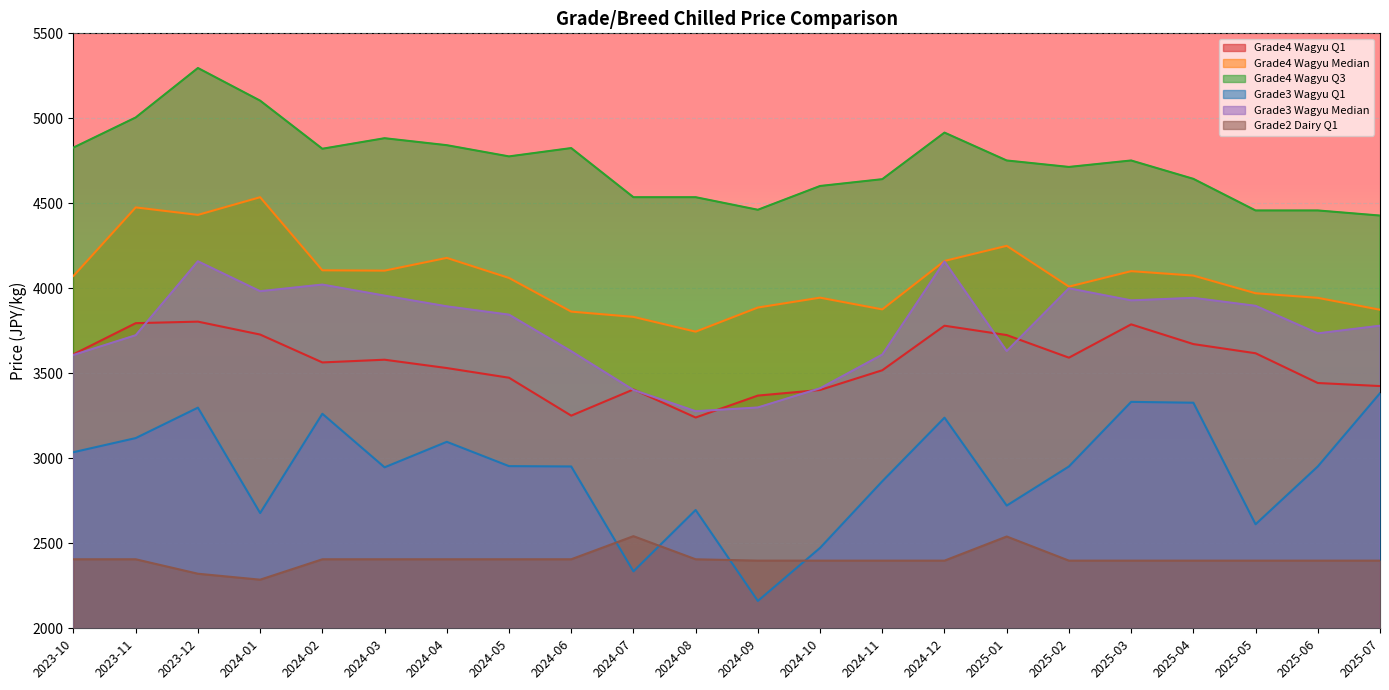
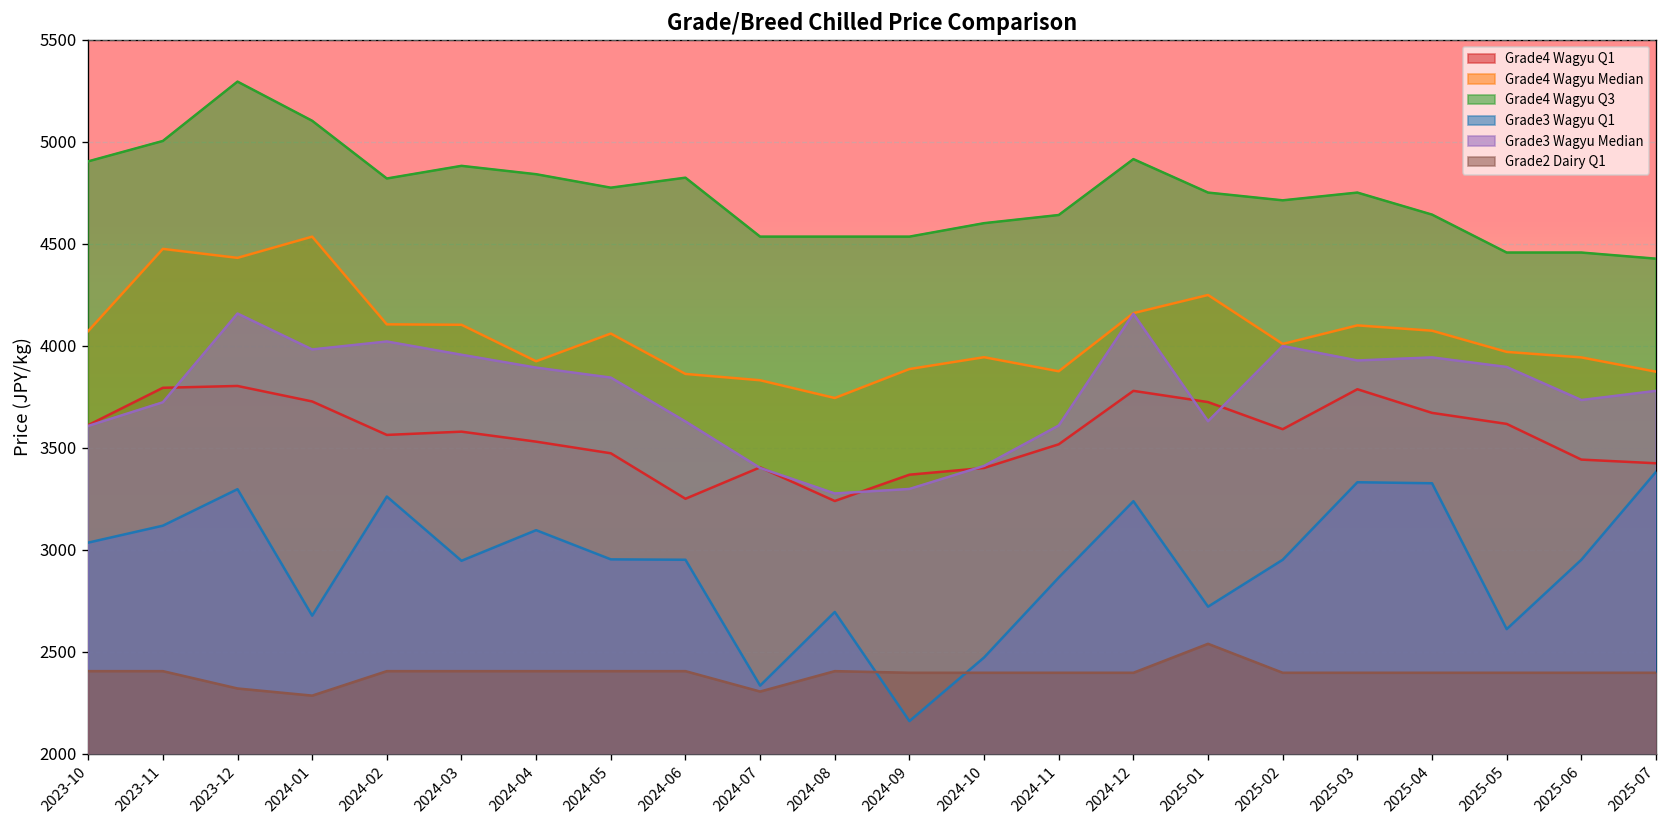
Grade4 Wagyu Q3, 2023-10: 4830 -> 4910
Grade4 Wagyu Median, 2024-04: 4180 -> 3930
Grade2 Dairy Q1, 2024-07: 2540 -> 2310
Grade4 Wagyu Q3, 2024-09: 4460 -> 4540
